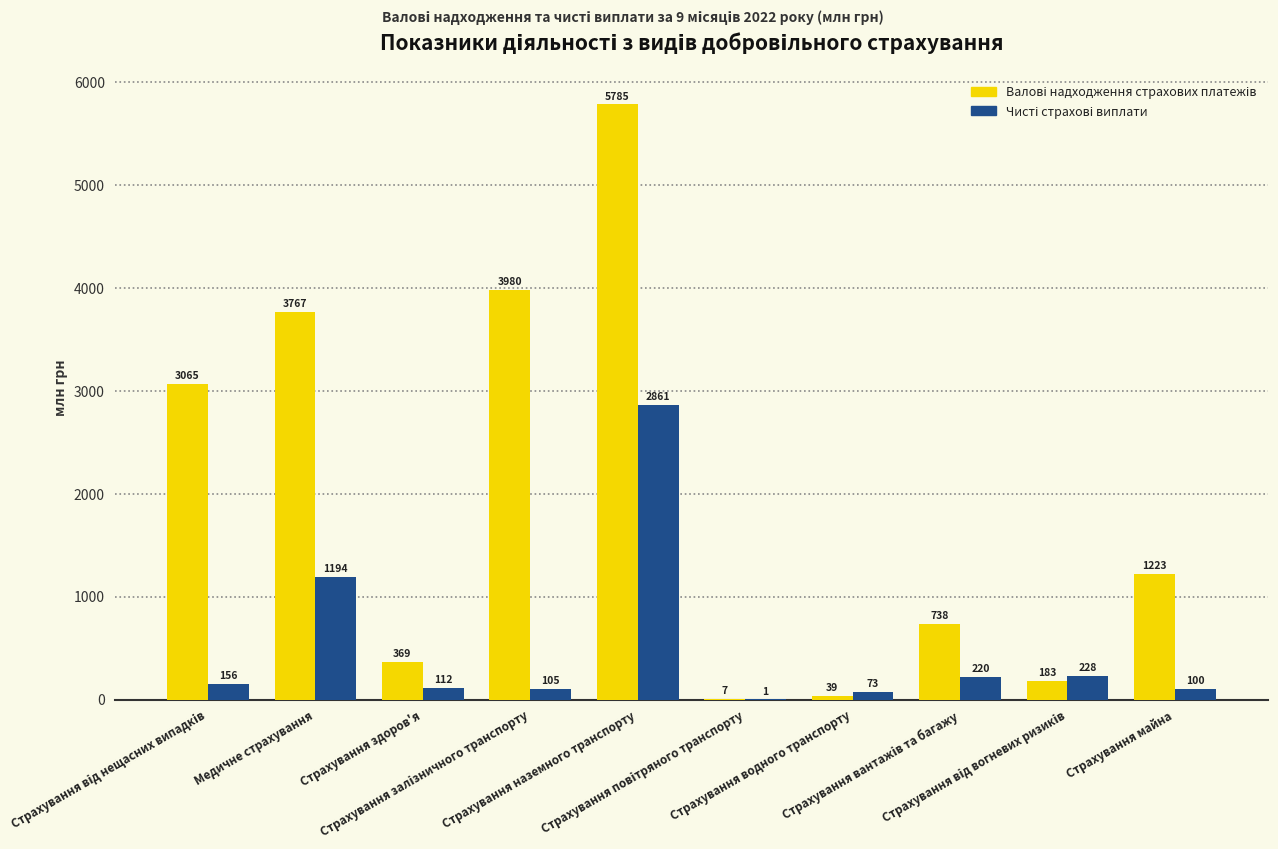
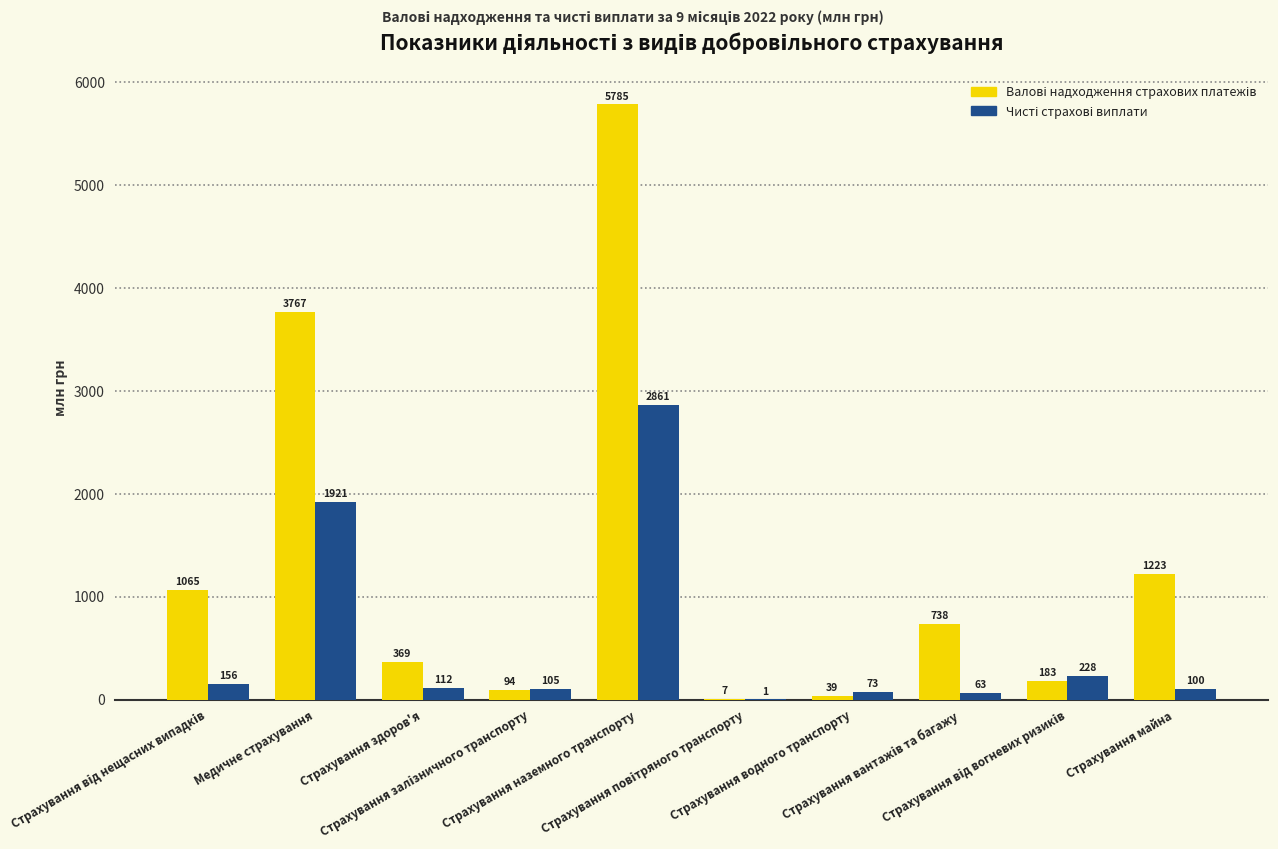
Валові надходження страхових платежів, Страхування від нещасних випадків: 3065 -> 1065
Чисті страхові виплати, Медичне страхування: 1194 -> 1921
Валові надходження страхових платежів, Страхування залізничного транспорту: 3980 -> 94
Чисті страхові виплати, Страхування вантажів та багажу: 220 -> 63
